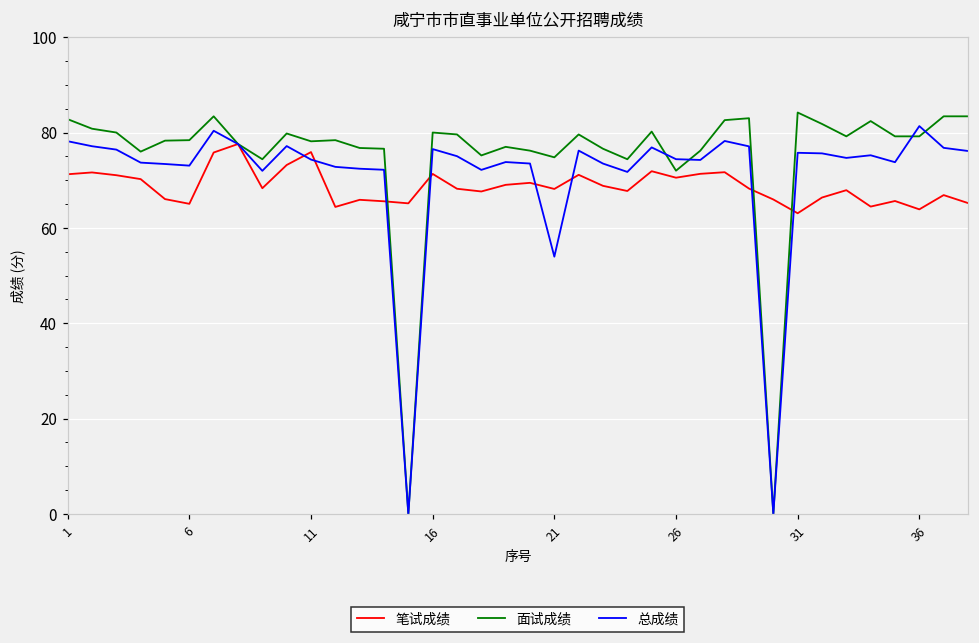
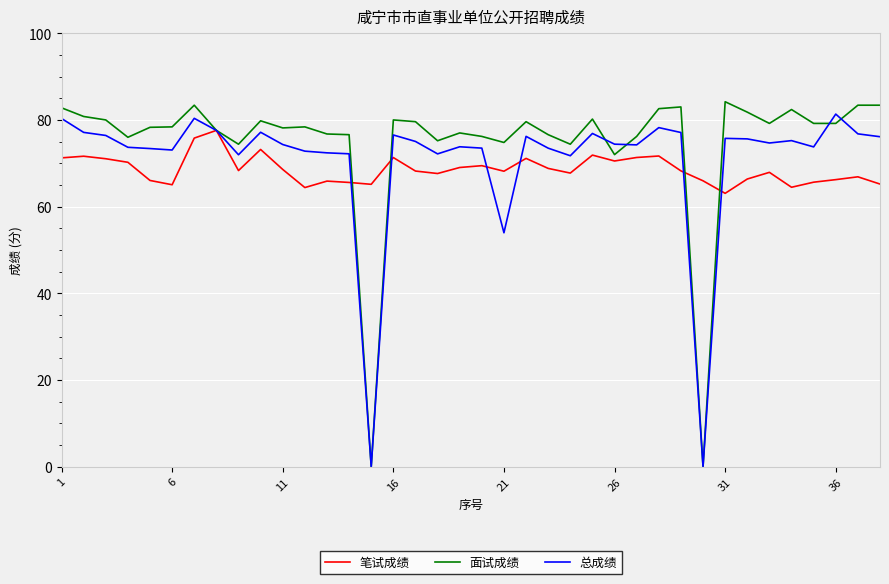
总成绩, 1: 78 -> 80
笔试成绩, 11: 76 -> 69
笔试成绩, 36: 64 -> 66
